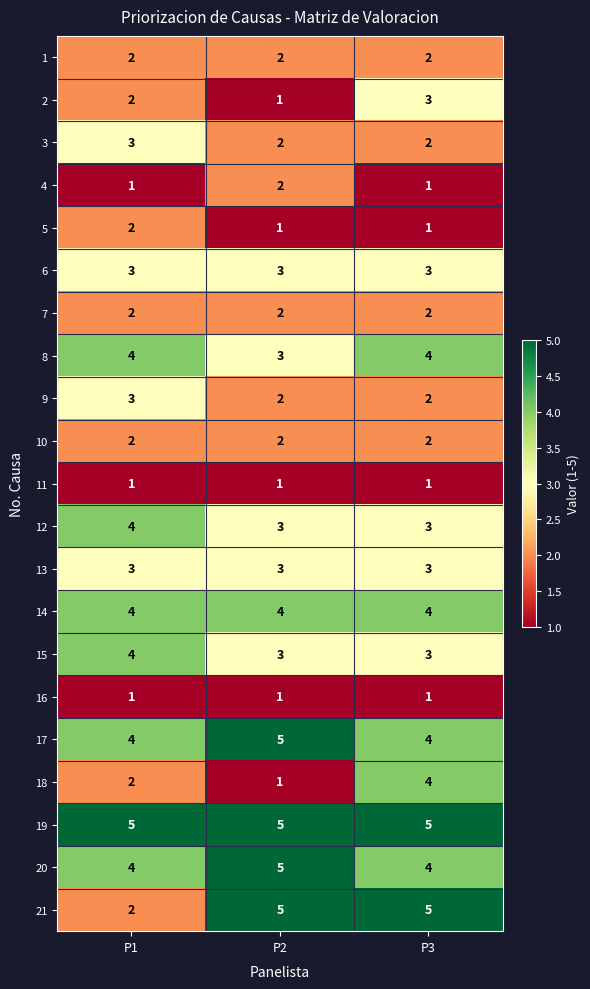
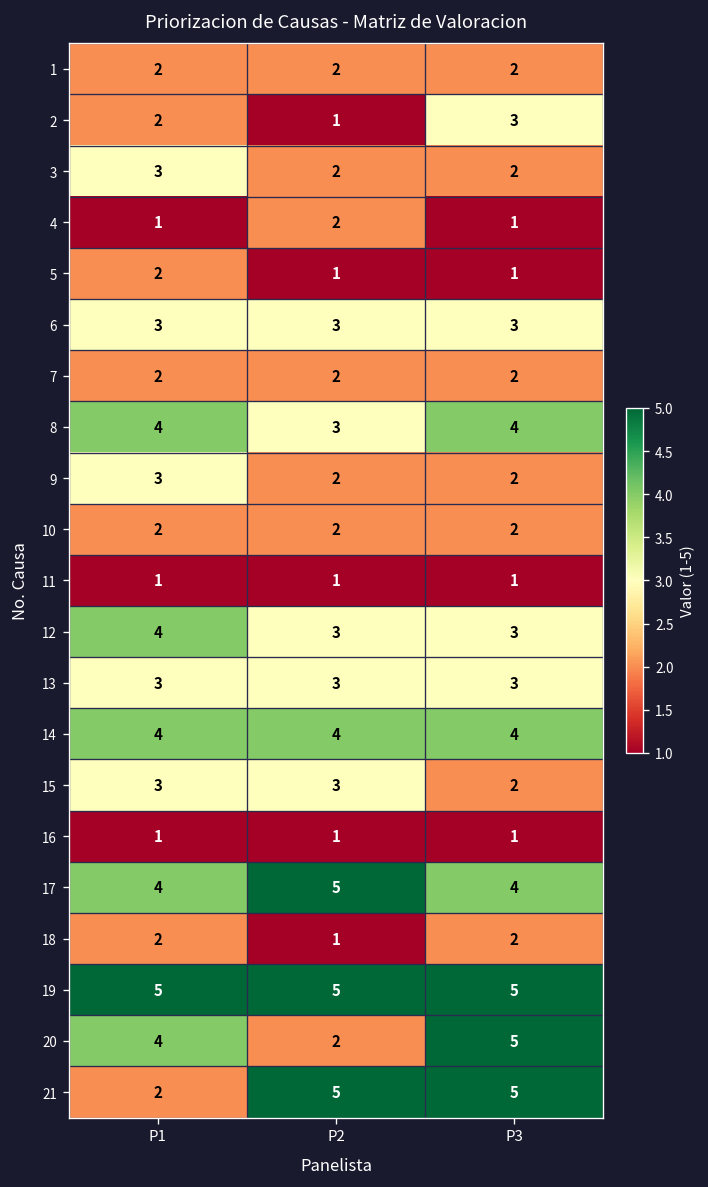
15, P1: 4 -> 3
15, P3: 3 -> 2
18, P3: 4 -> 2
20, P2: 5 -> 2
20, P3: 4 -> 5
